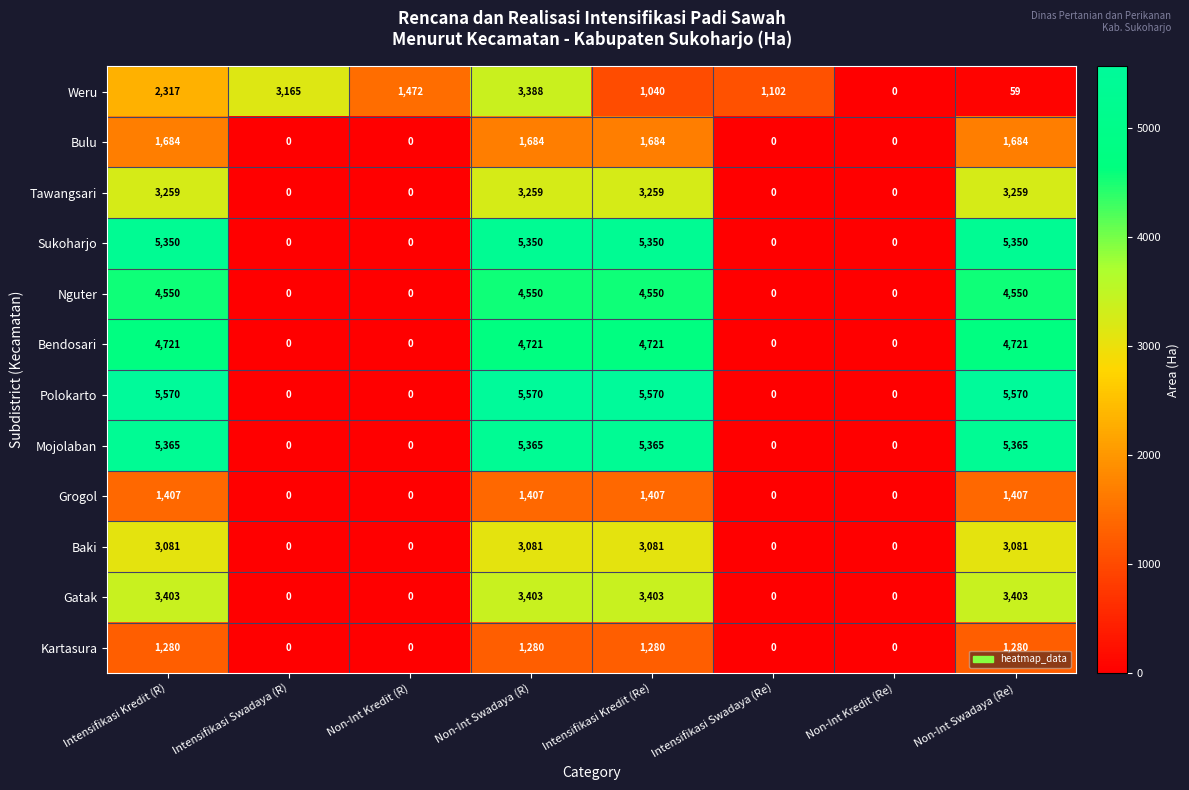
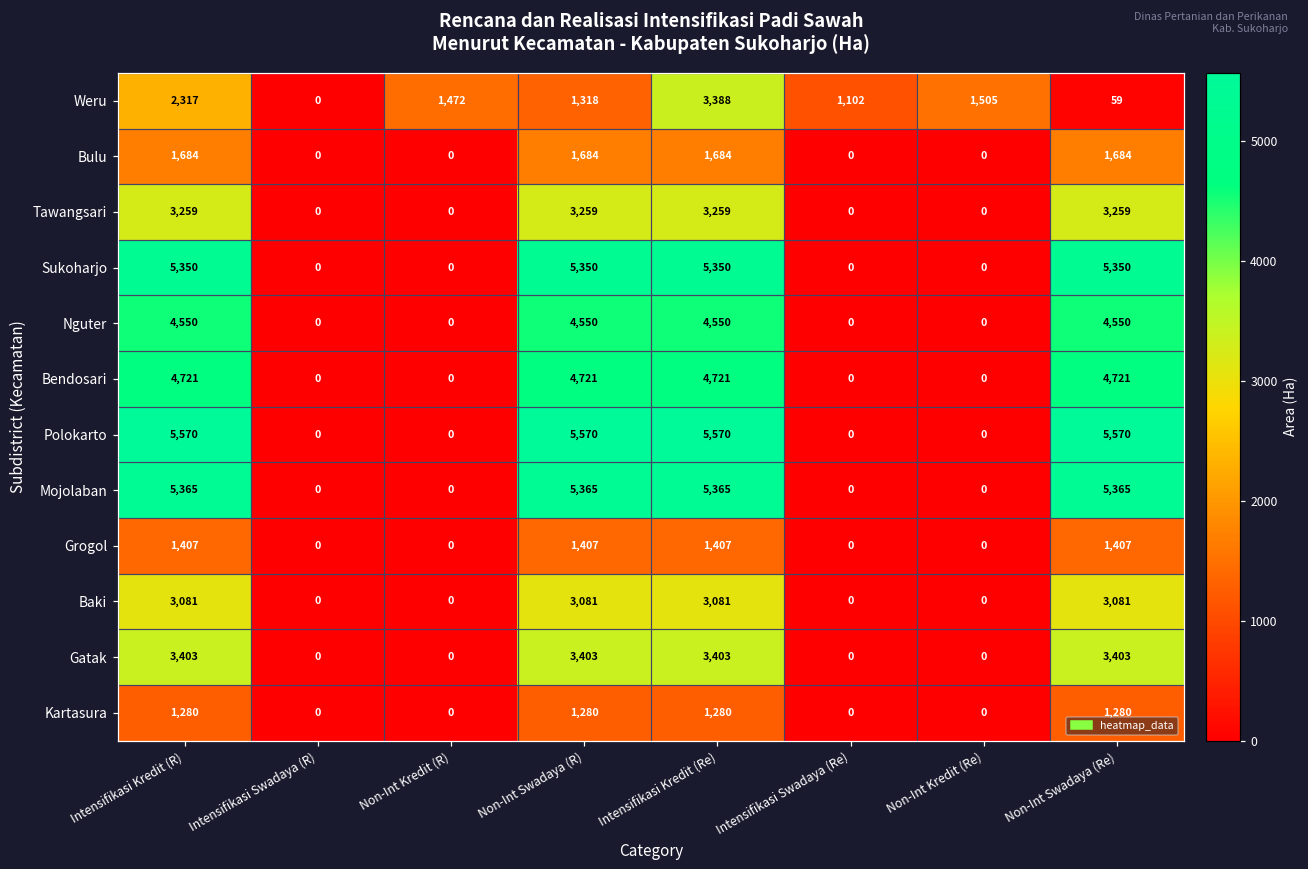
Weru, Intensifikasi Swadaya (R): 3,165 -> 0
Weru, Non-Int Swadaya (R): 3,388 -> 1,318
Weru, Intensifikasi Kredit (Re): 1,040 -> 3,388
Weru, Non-Int Kredit (Re): 0 -> 1,505
